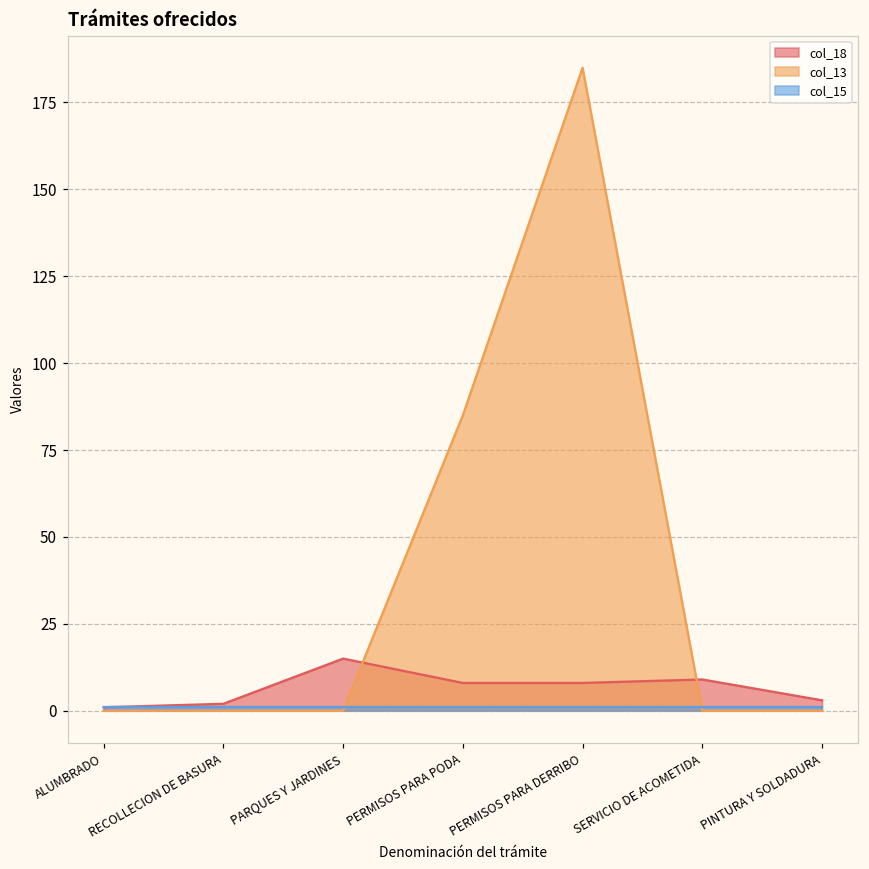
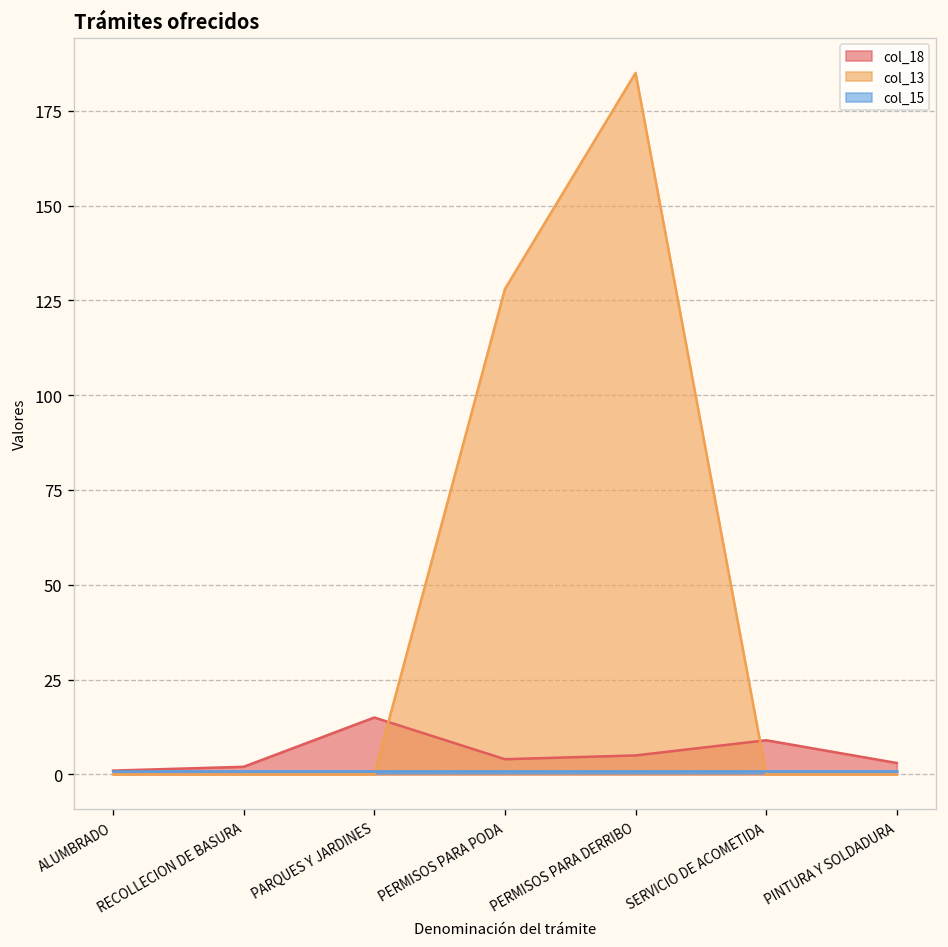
col_18, PERMISOS PARA PODA: 8 -> 4
col_13, PERMISOS PARA PODA: 85 -> 128
col_18, PERMISOS PARA DERRIBO: 8 -> 5
